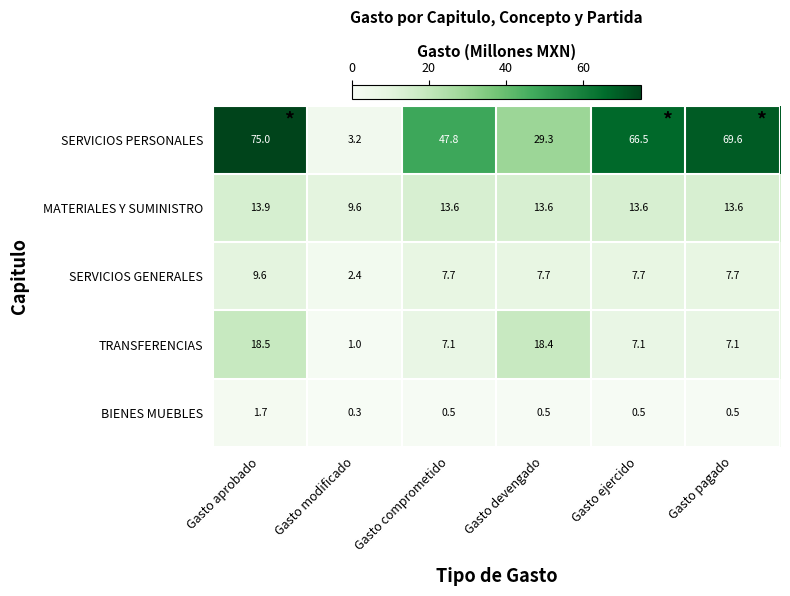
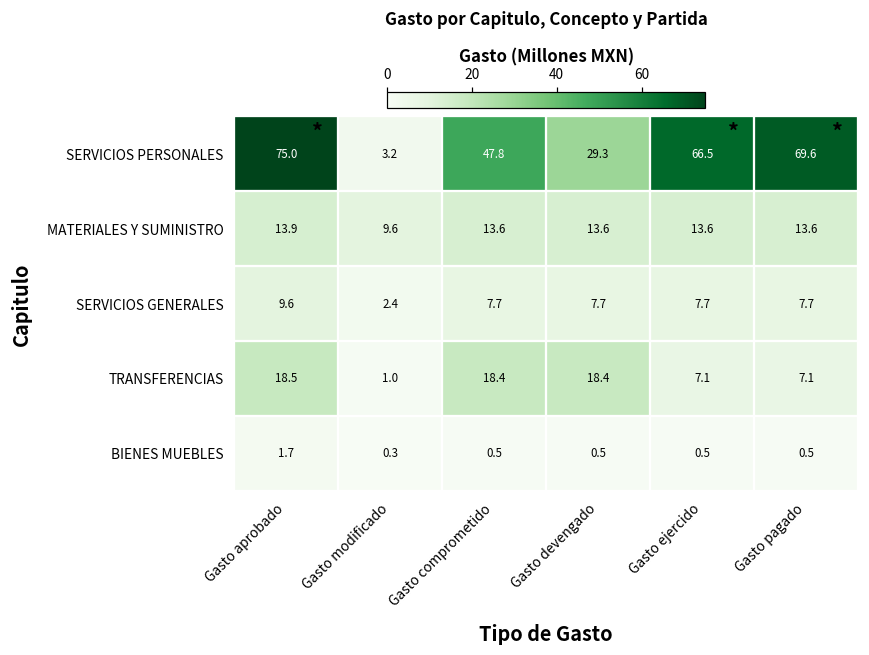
TRANSFERENCIAS, Gasto comprometido: 7.1 -> 18.4
